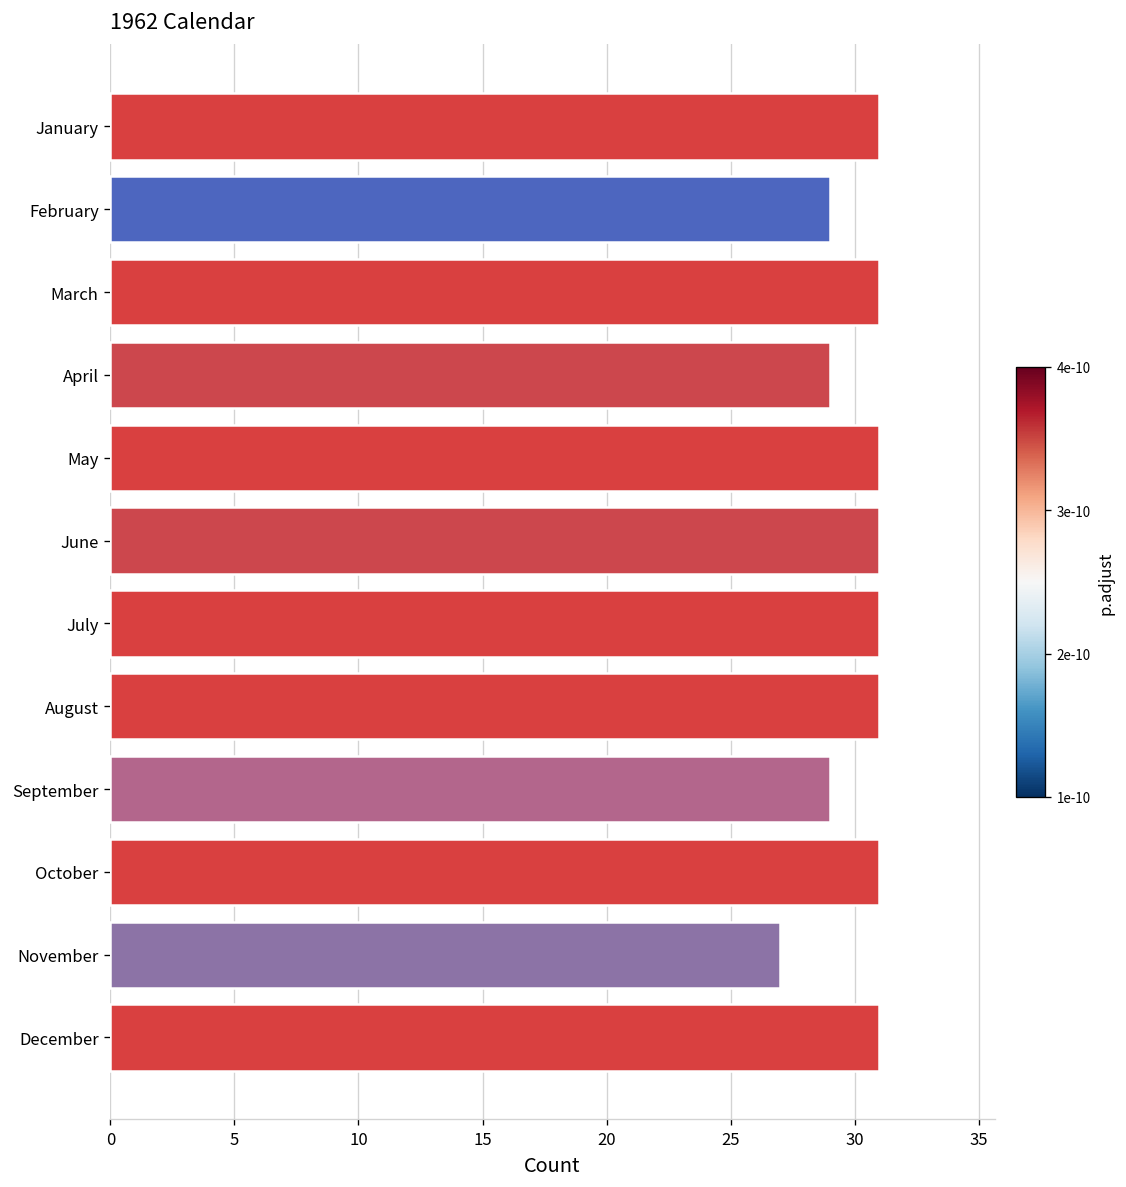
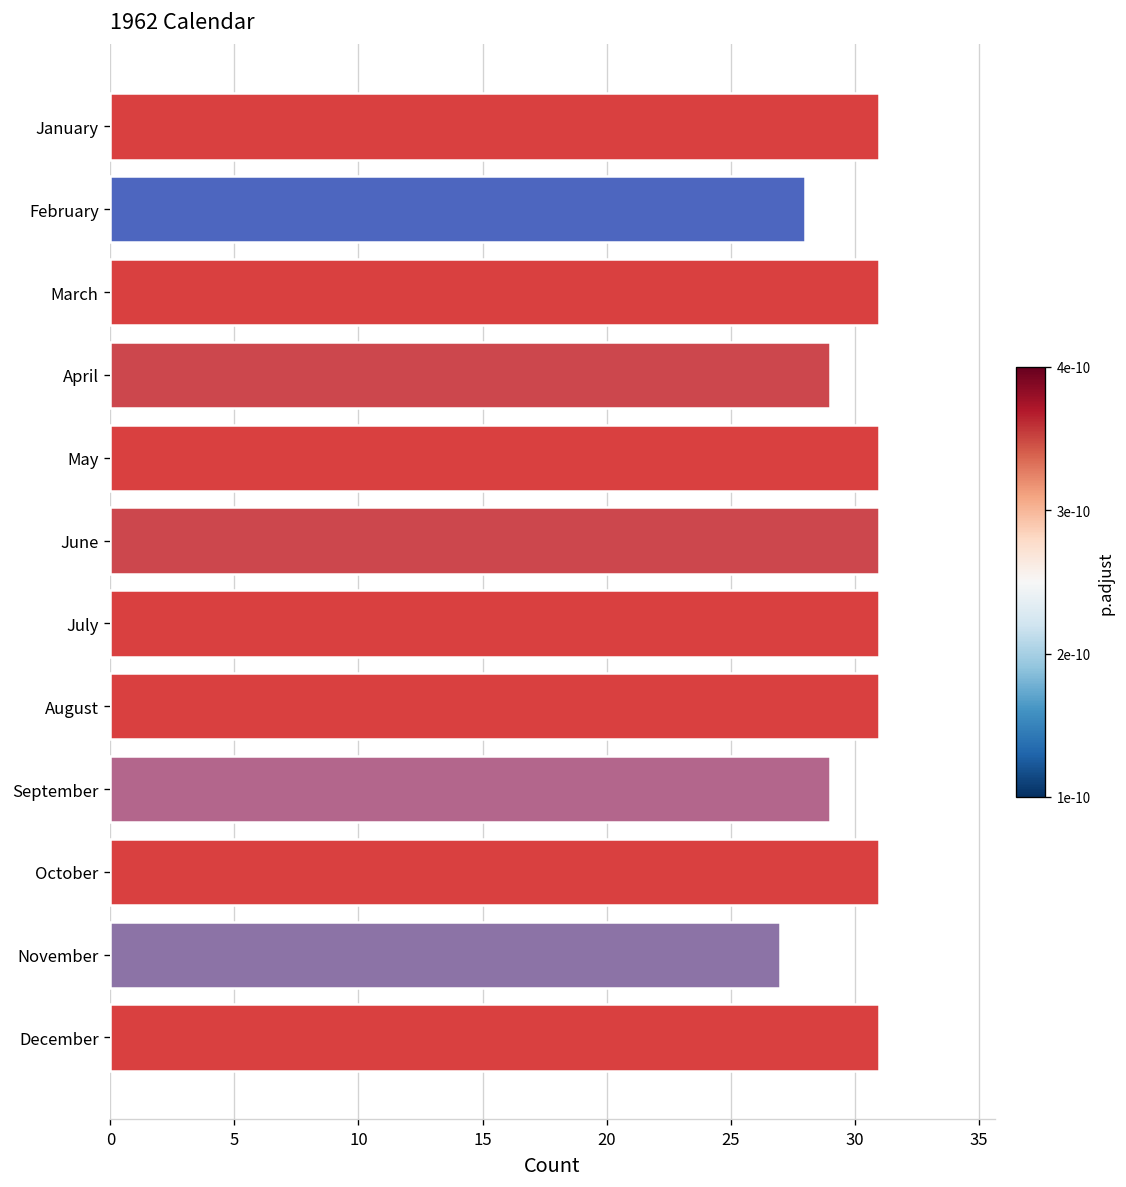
February: 29 -> 28
